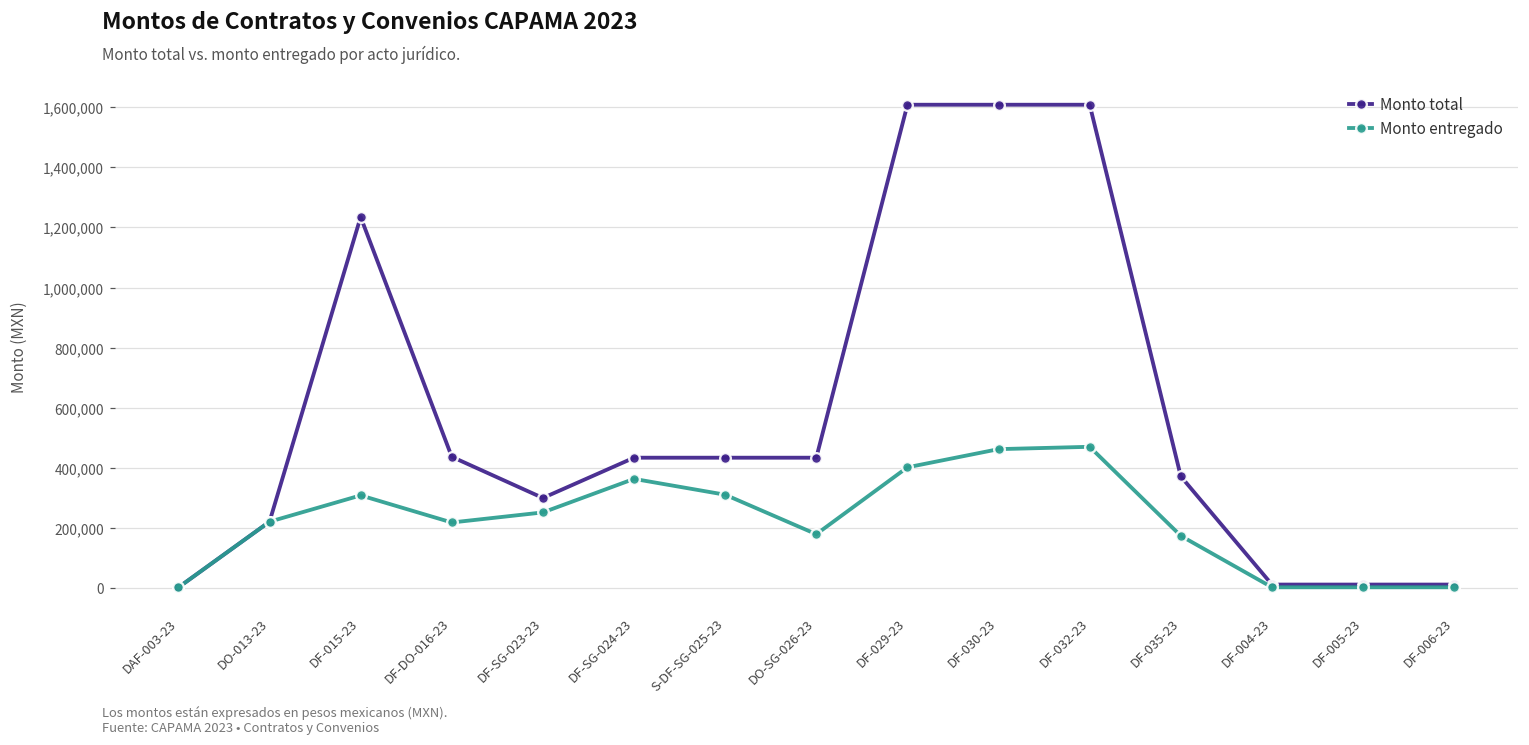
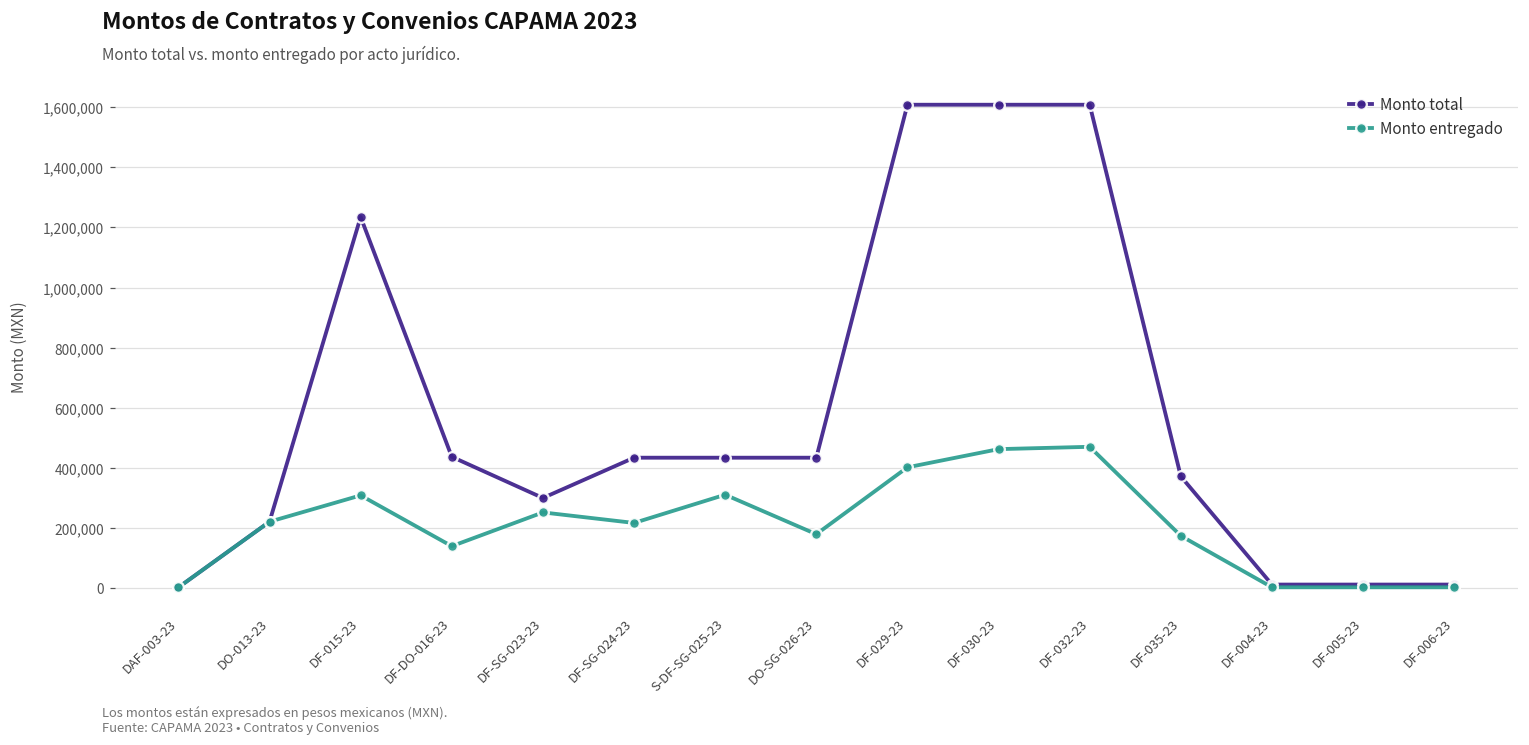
Monto entregado, DF-DO-016-23: 220,000 -> 140,000
Monto entregado, DF-SG-024-23: 360,000 -> 220,000
